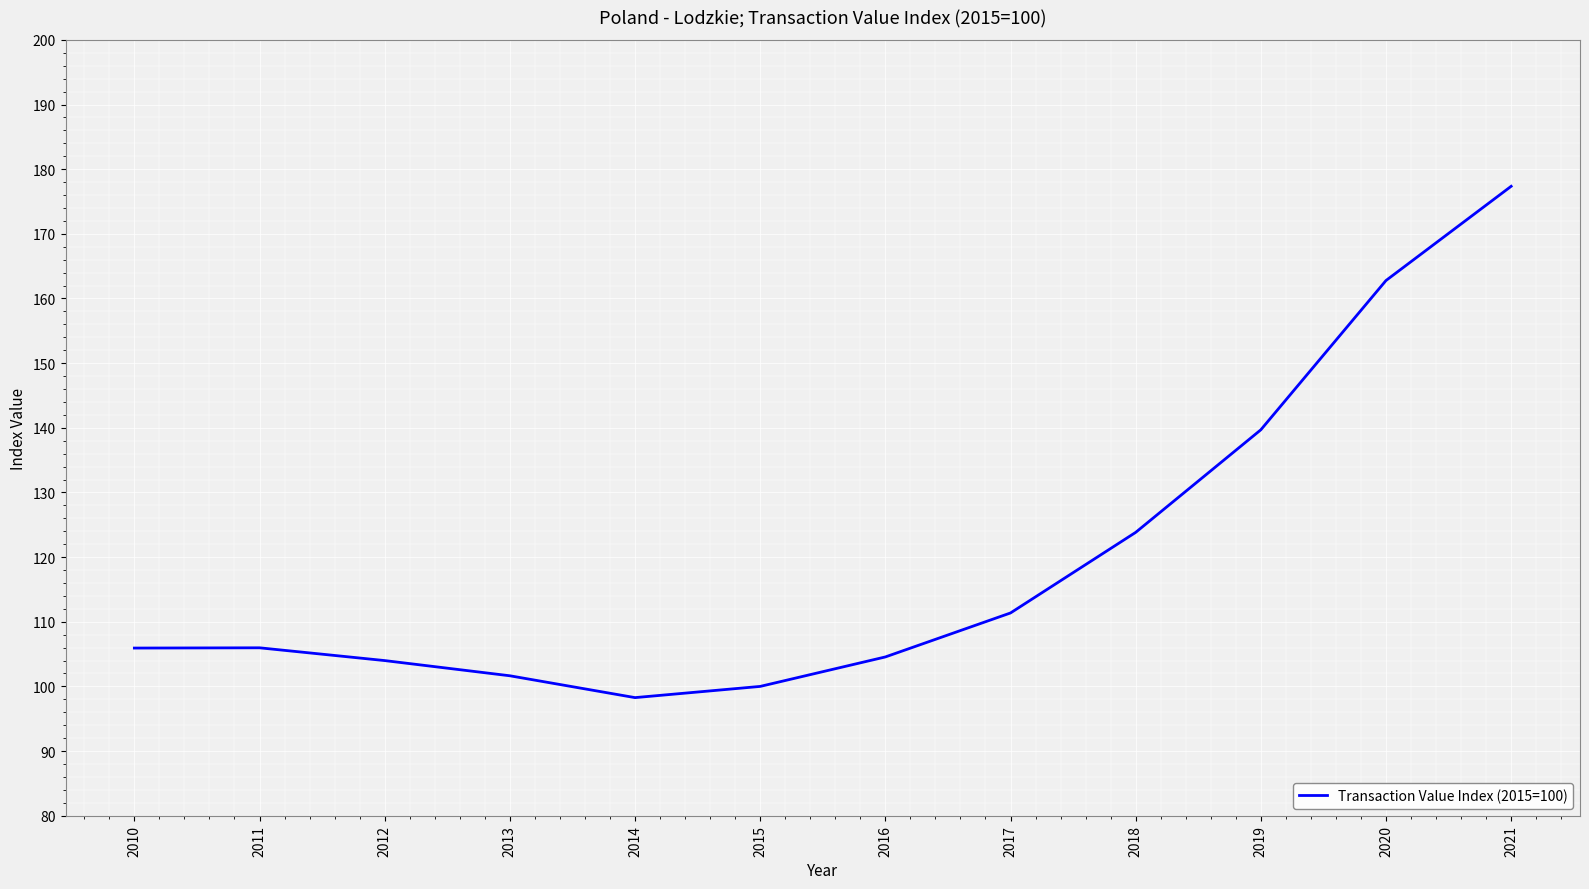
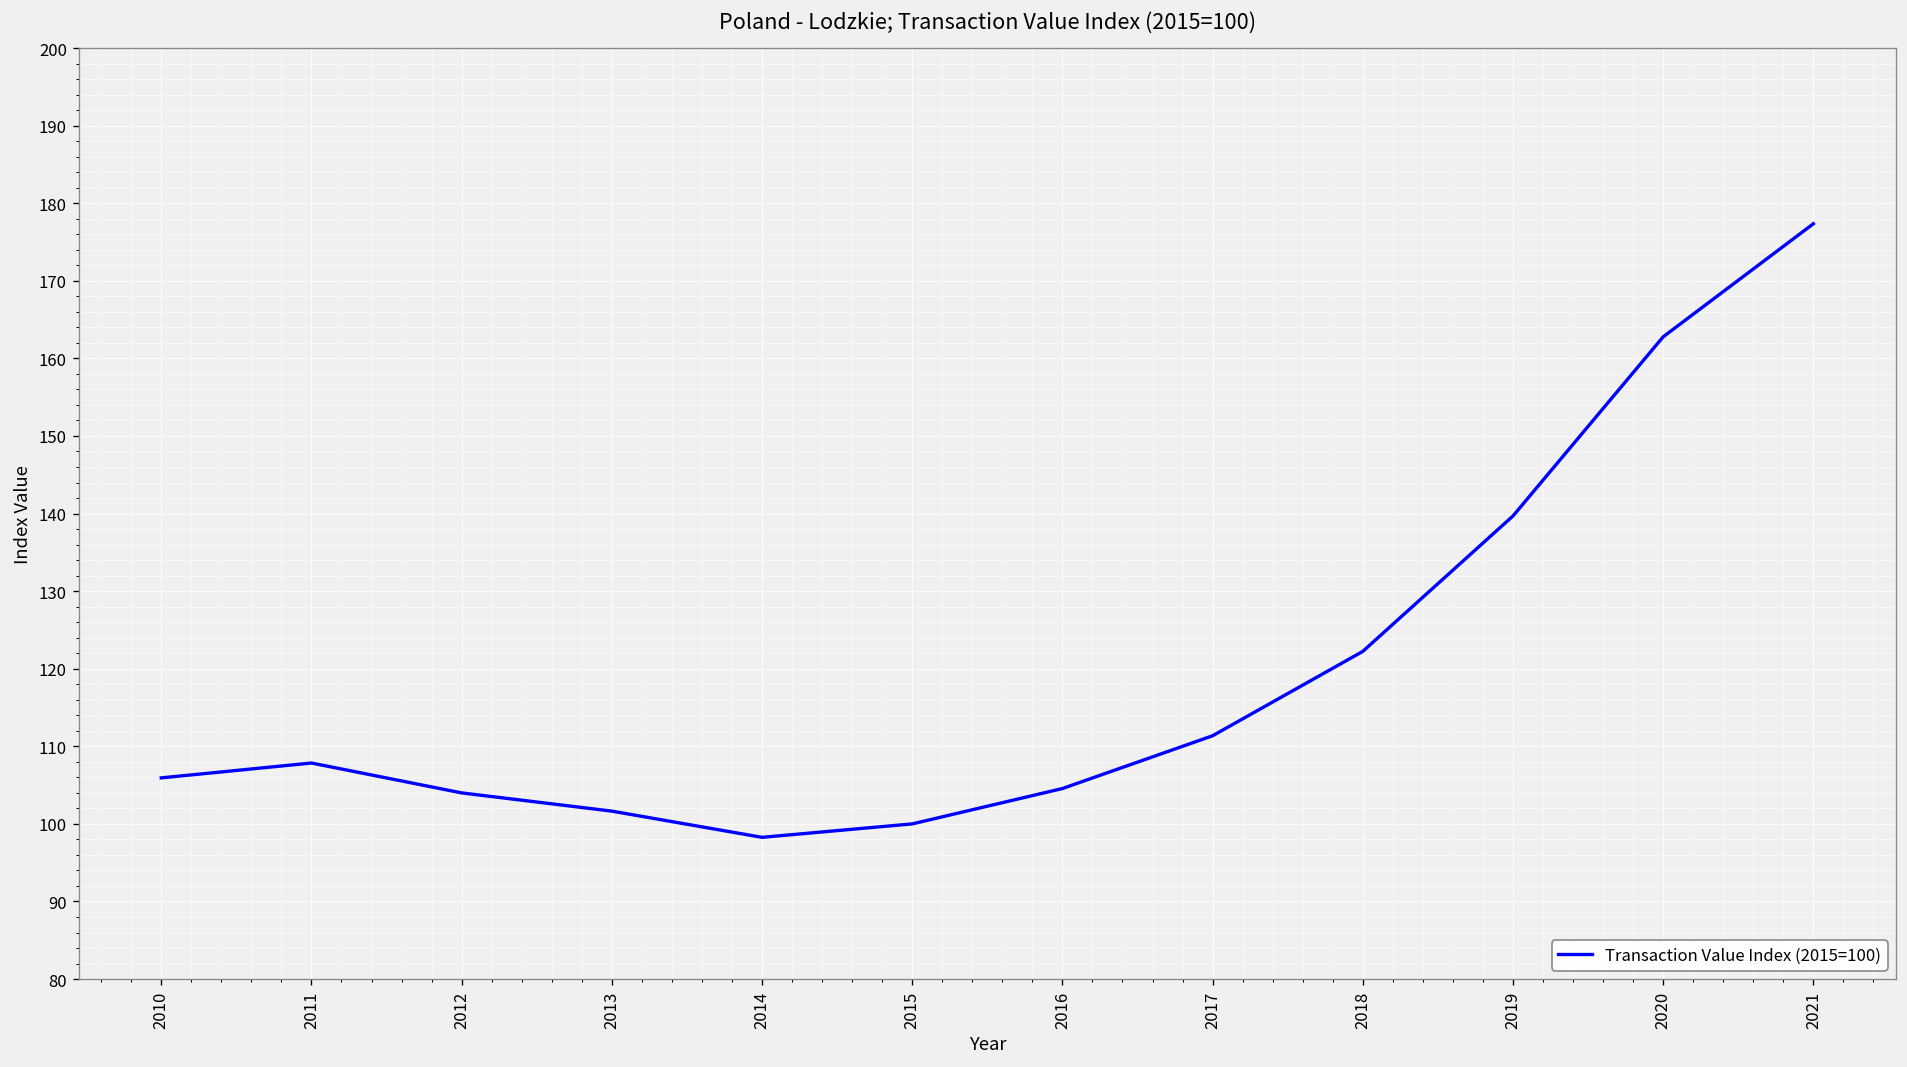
2011: 106 -> 108
2018: 124 -> 122
